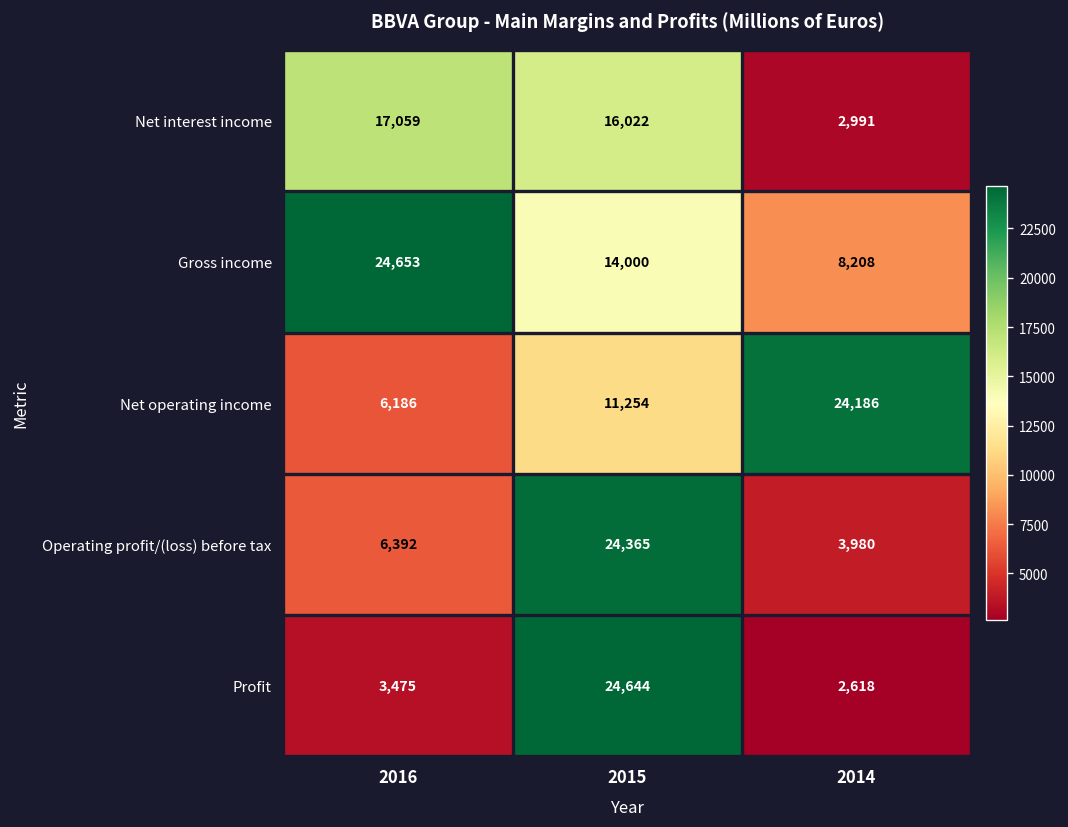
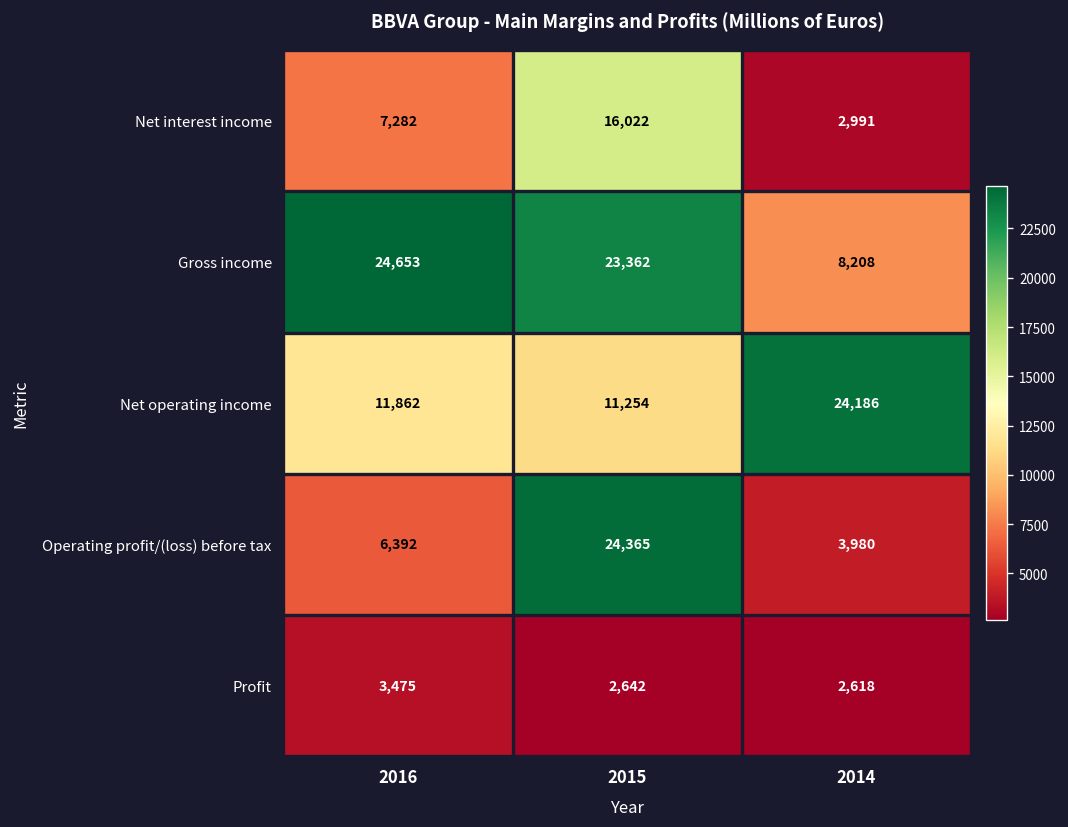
Net interest income, 2016: 17,059 -> 7,282
Gross income, 2015: 14,000 -> 23,362
Net operating income, 2016: 6,186 -> 11,862
Profit, 2015: 24,644 -> 2,642
